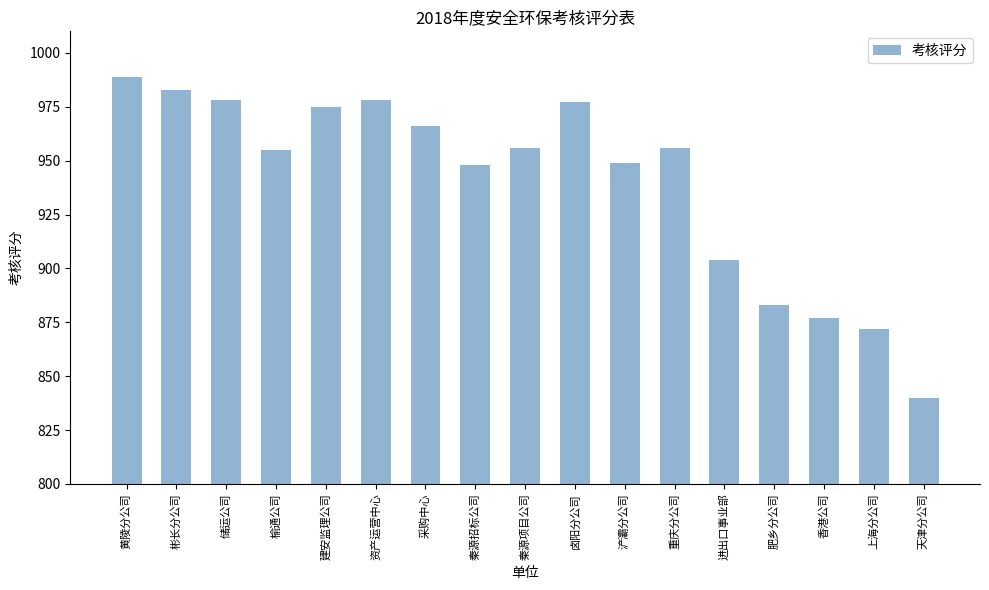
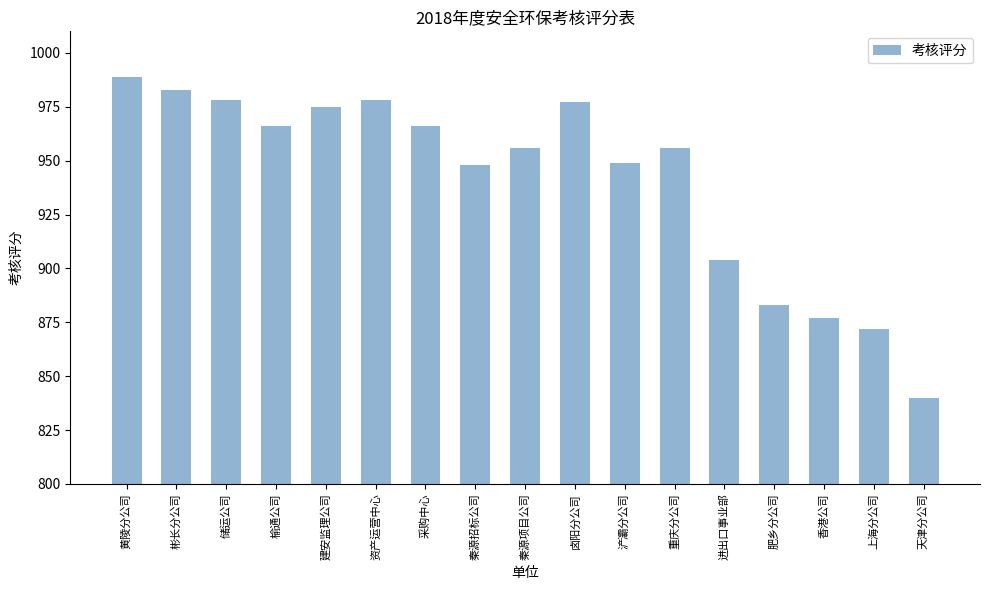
榆通公司: 955 -> 966
